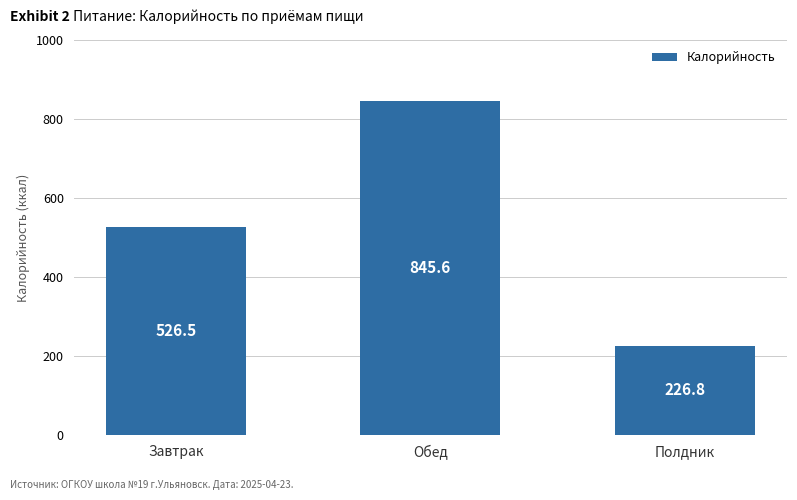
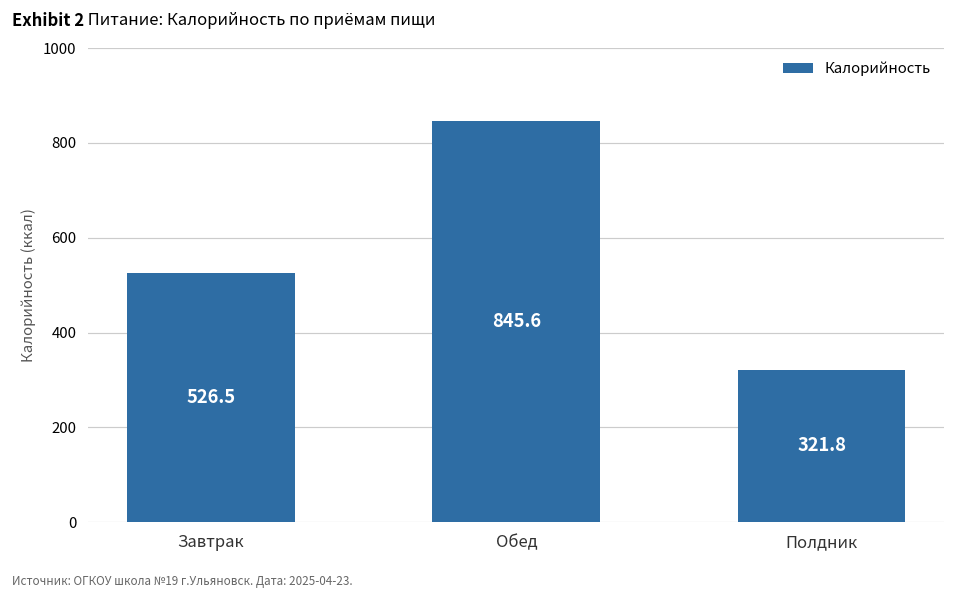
Полдник: 226.8 -> 321.8
